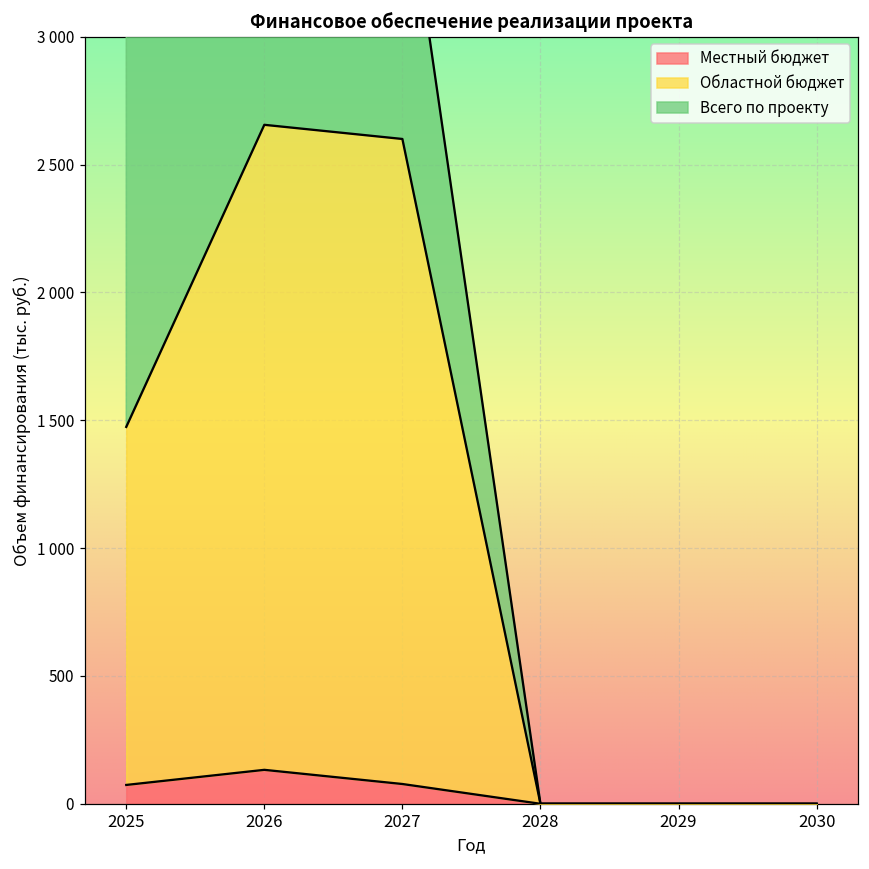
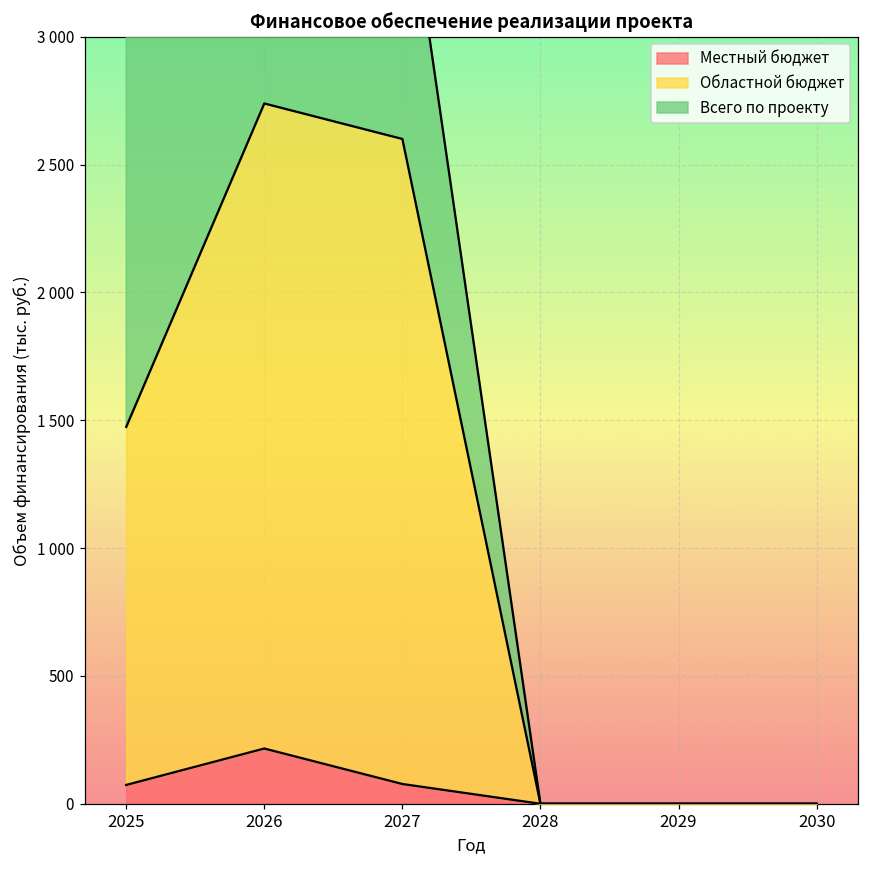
Местный бюджет, 2026: 130 -> 220
